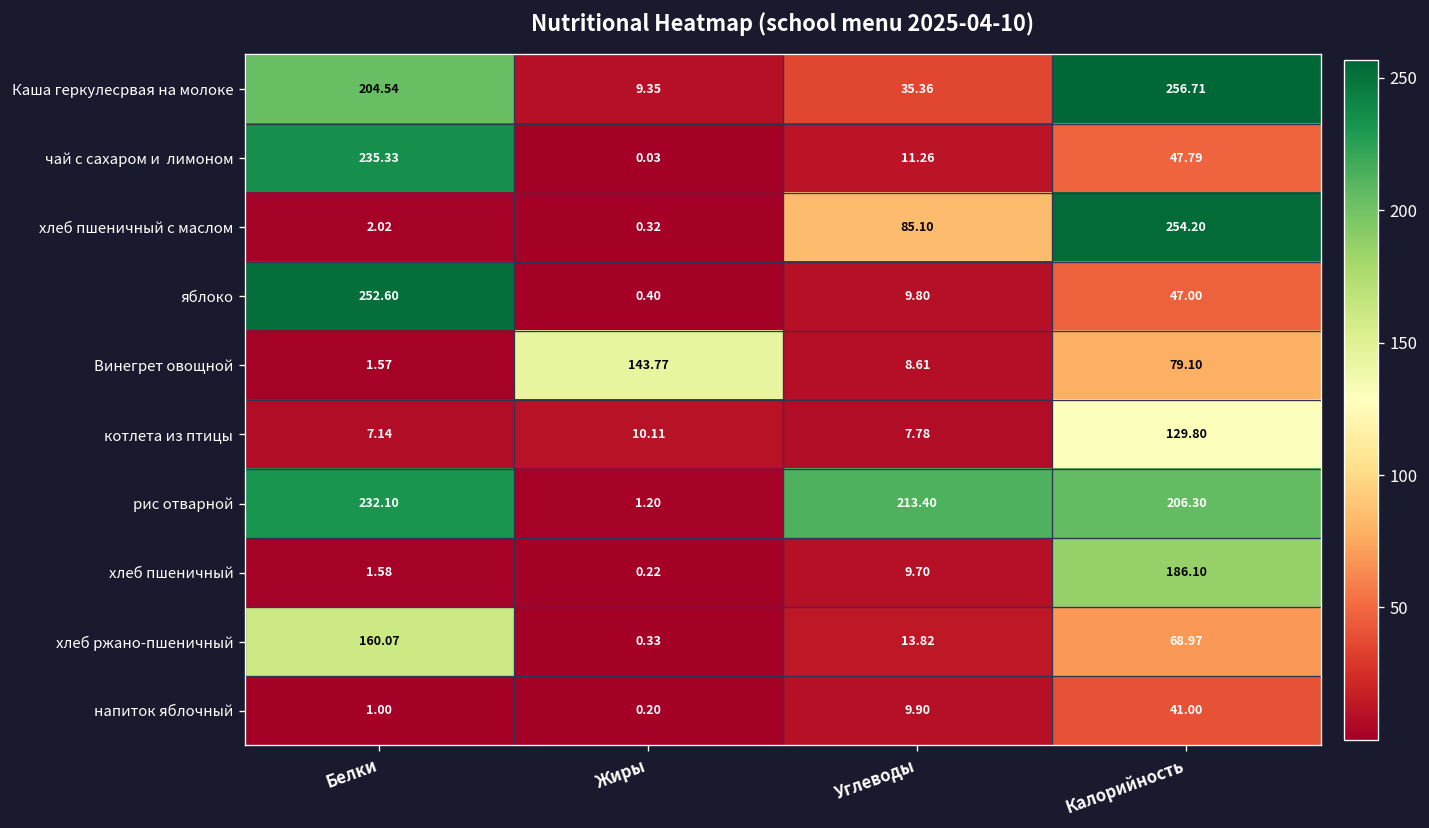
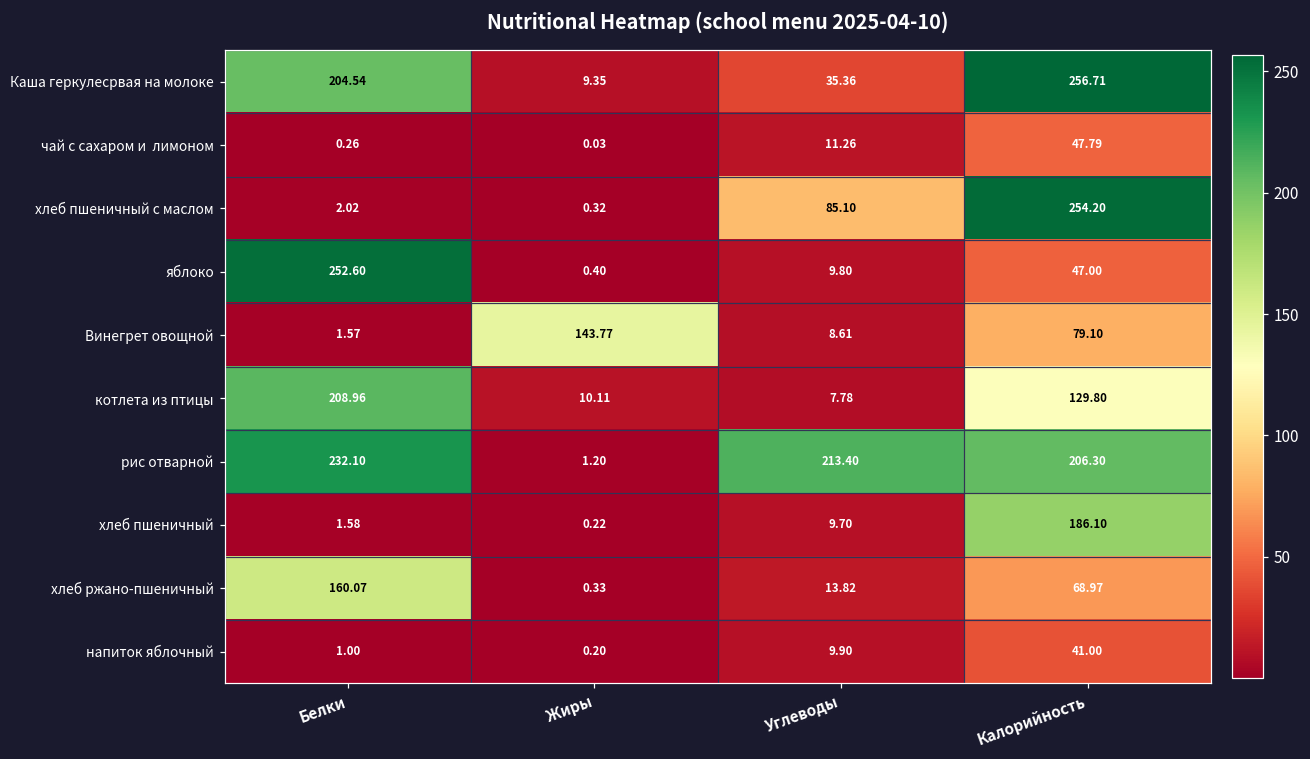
чай с сахаром и лимоном, Белки: 235.33 -> 0.26
котлета из птицы, Белки: 7.14 -> 208.96
